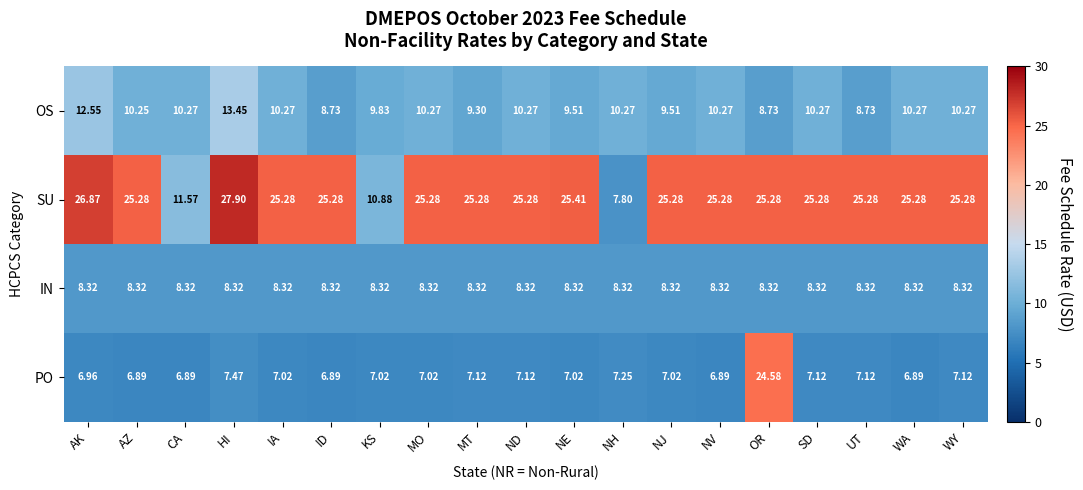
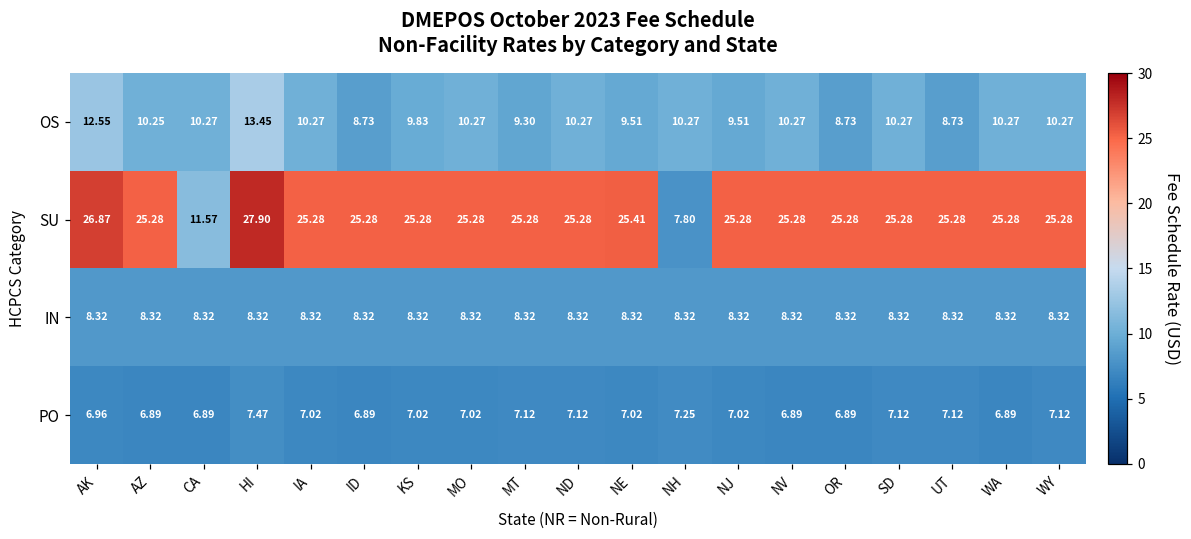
SU, KS: 10.88 -> 25.28
PO, OR: 24.58 -> 6.89
